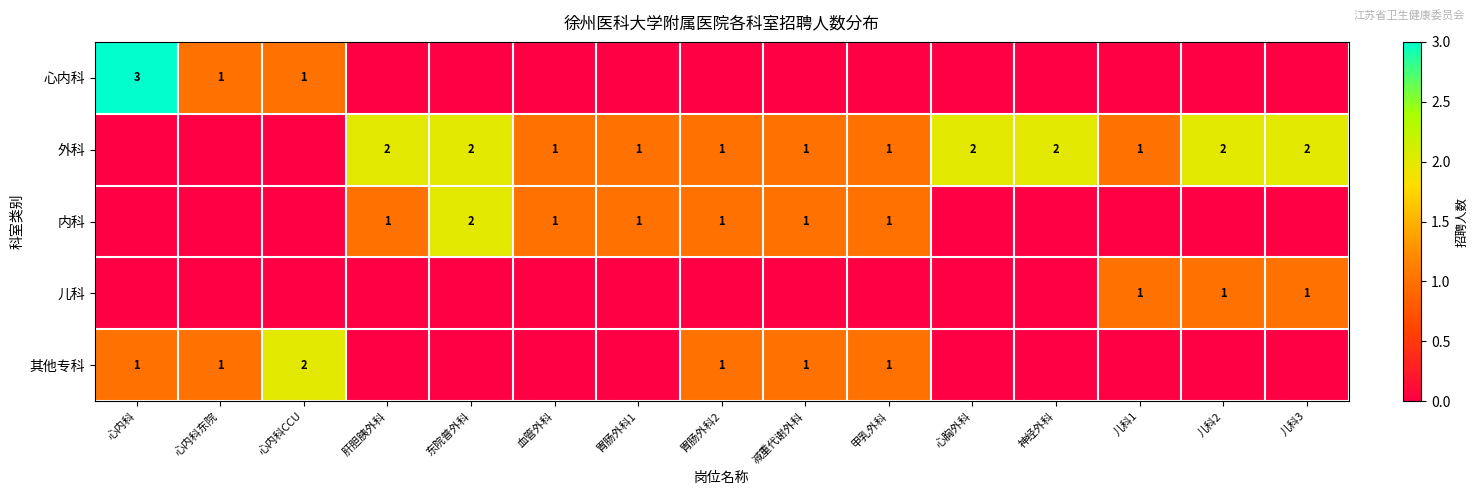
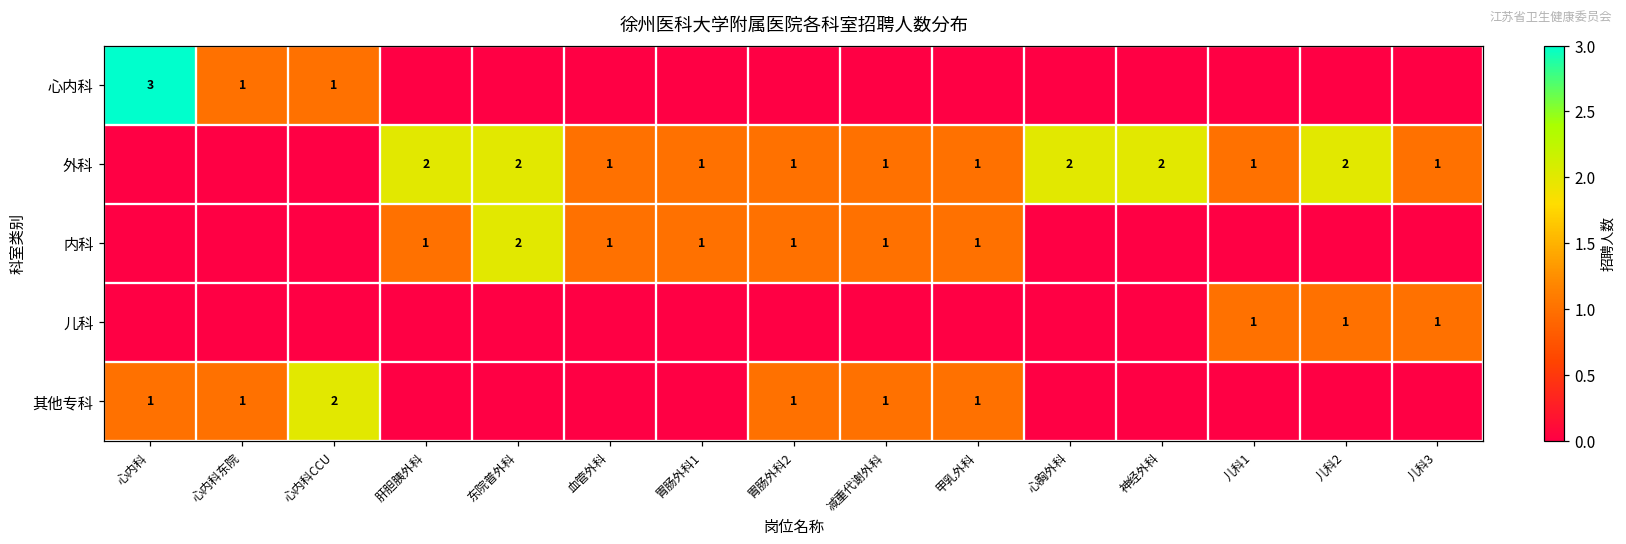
外科, 儿科3: 2 -> 1
